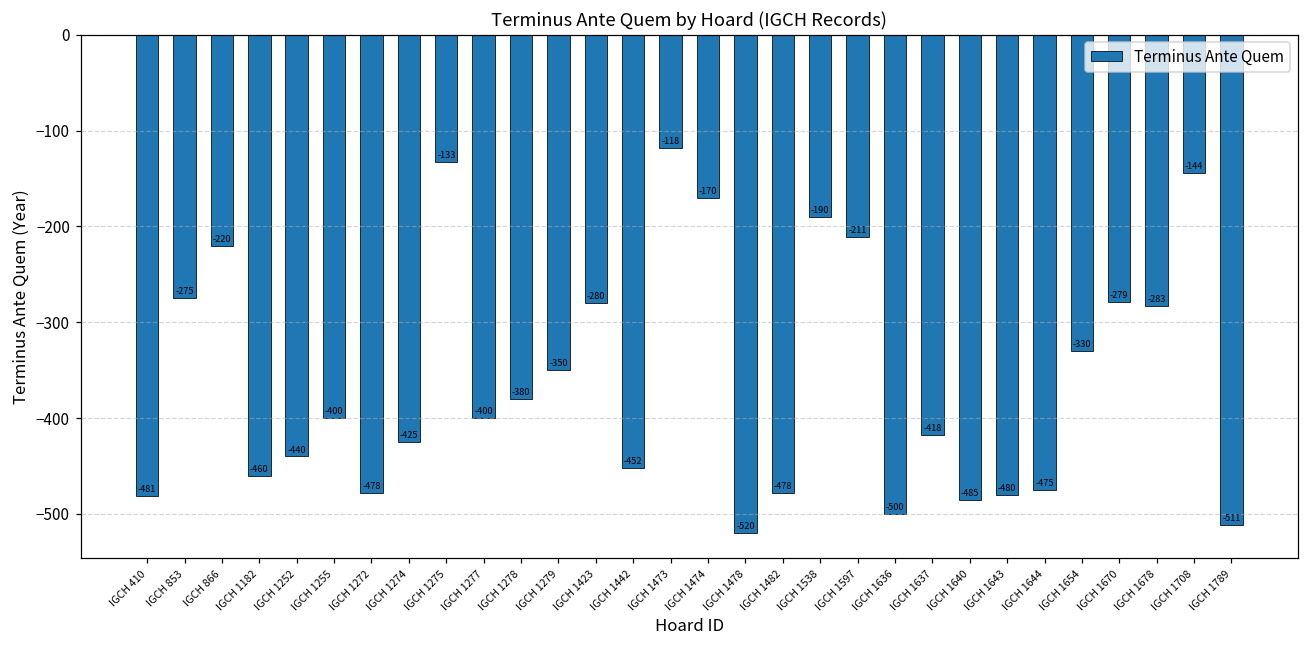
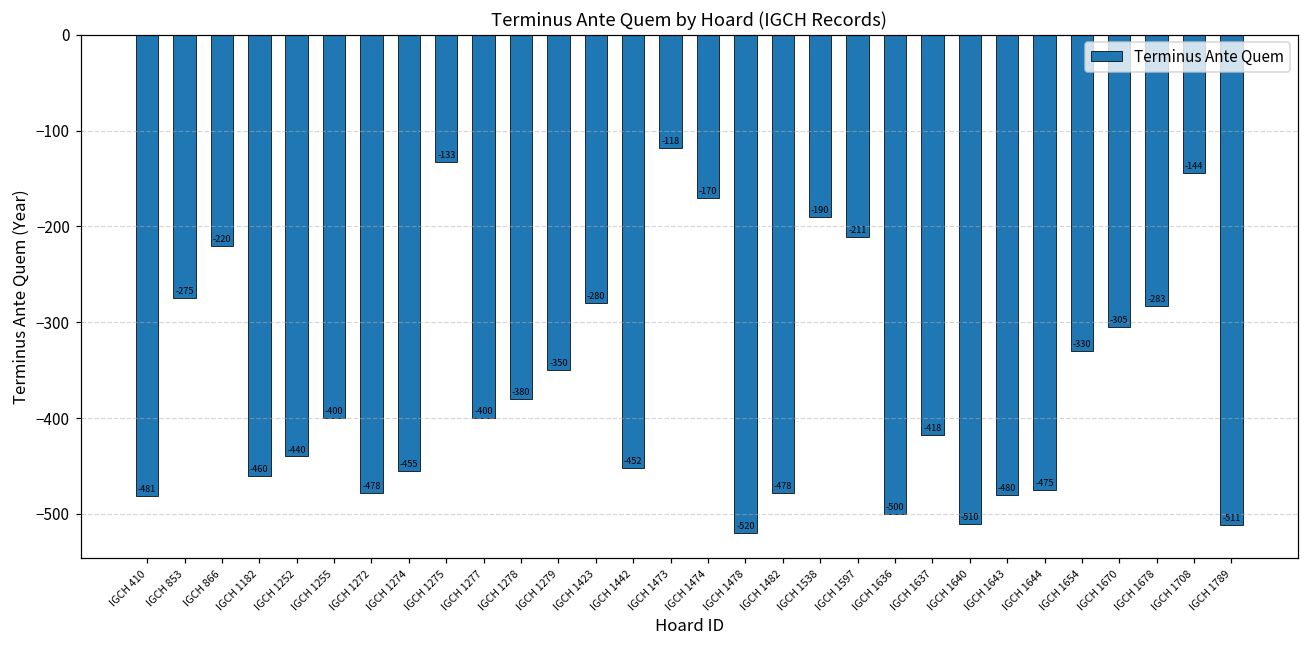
IGCH 1274: -425 -> -455
IGCH 1640: -485 -> -510
IGCH 1670: -279 -> -305
